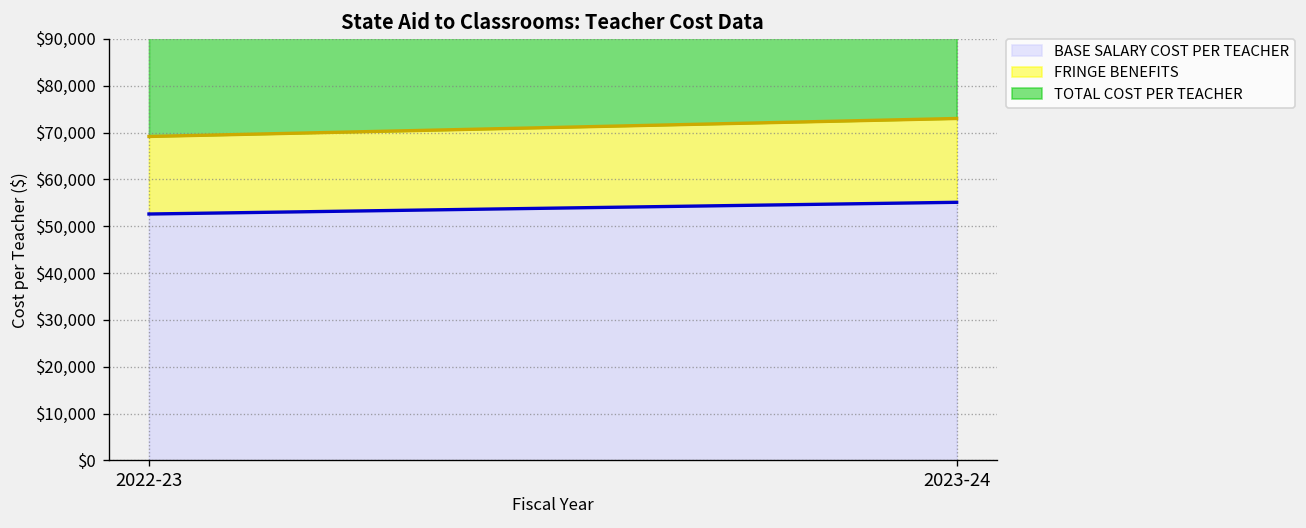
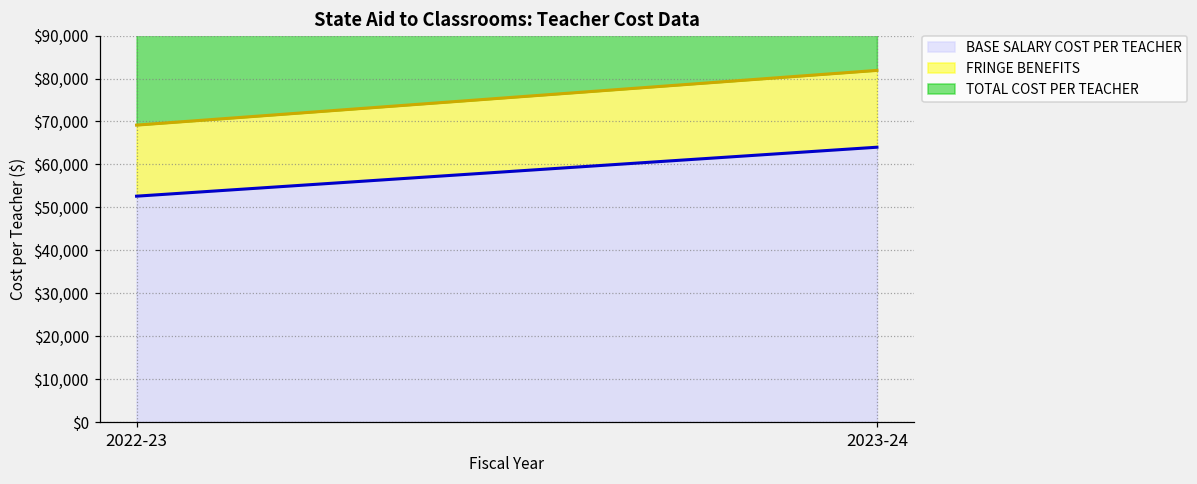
BASE SALARY COST PER TEACHER, 2023-24: $55,000 -> $64,000
